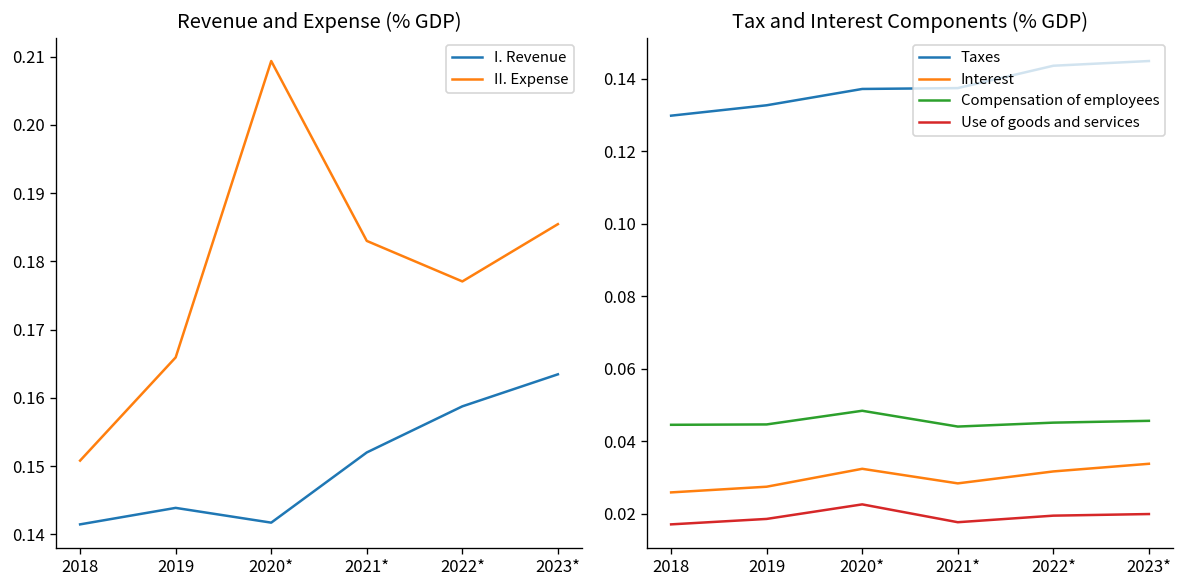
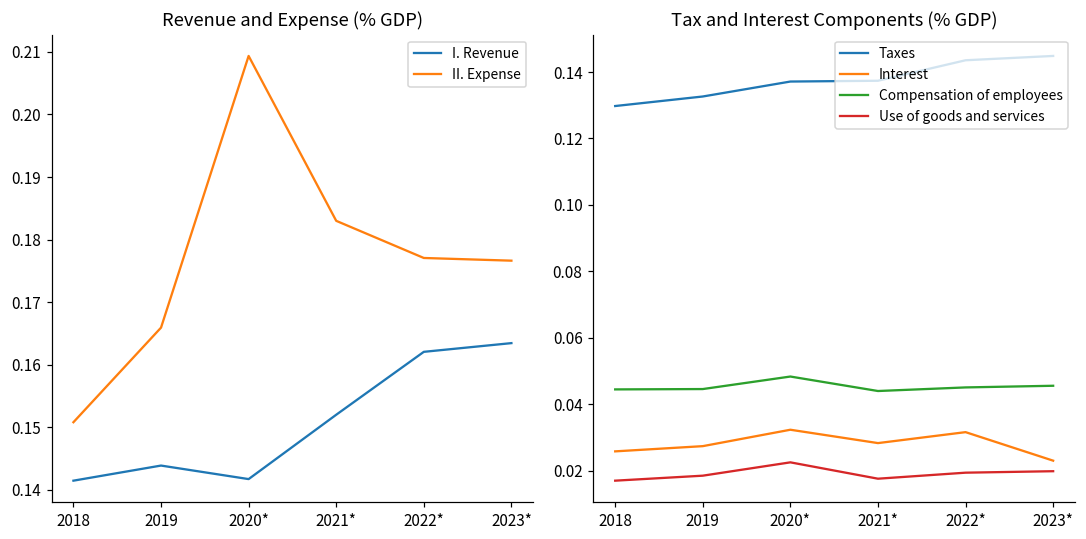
Revenue and Expense (% GDP), I. Revenue, 2022*: 0.159 -> 0.162
Revenue and Expense (% GDP), II. Expense, 2023*: 0.185 -> 0.177
Tax and Interest Components (% GDP), Interest, 2023*: 0.034 -> 0.023
